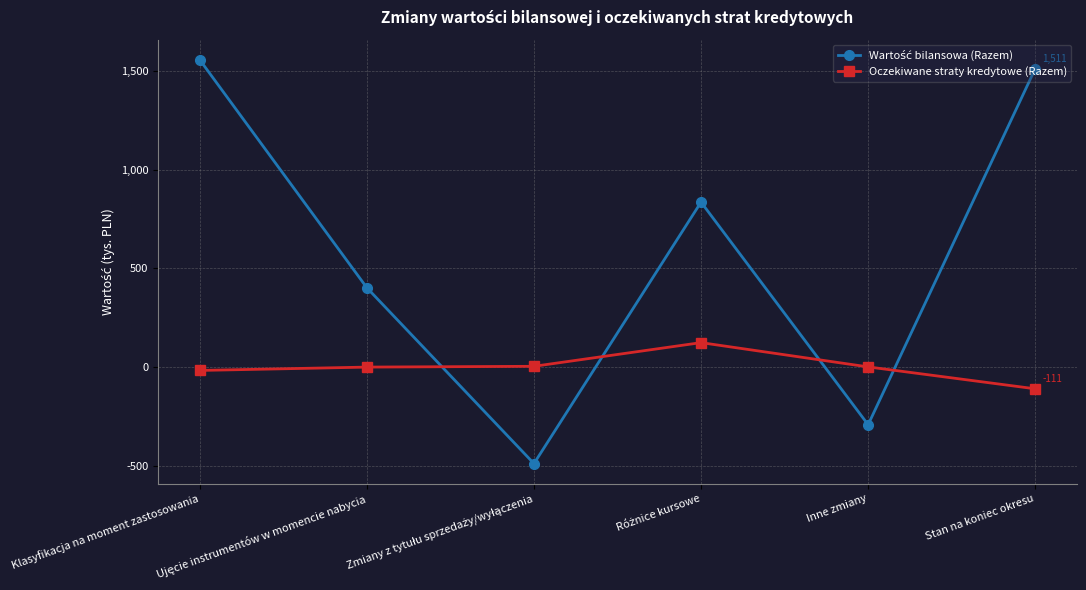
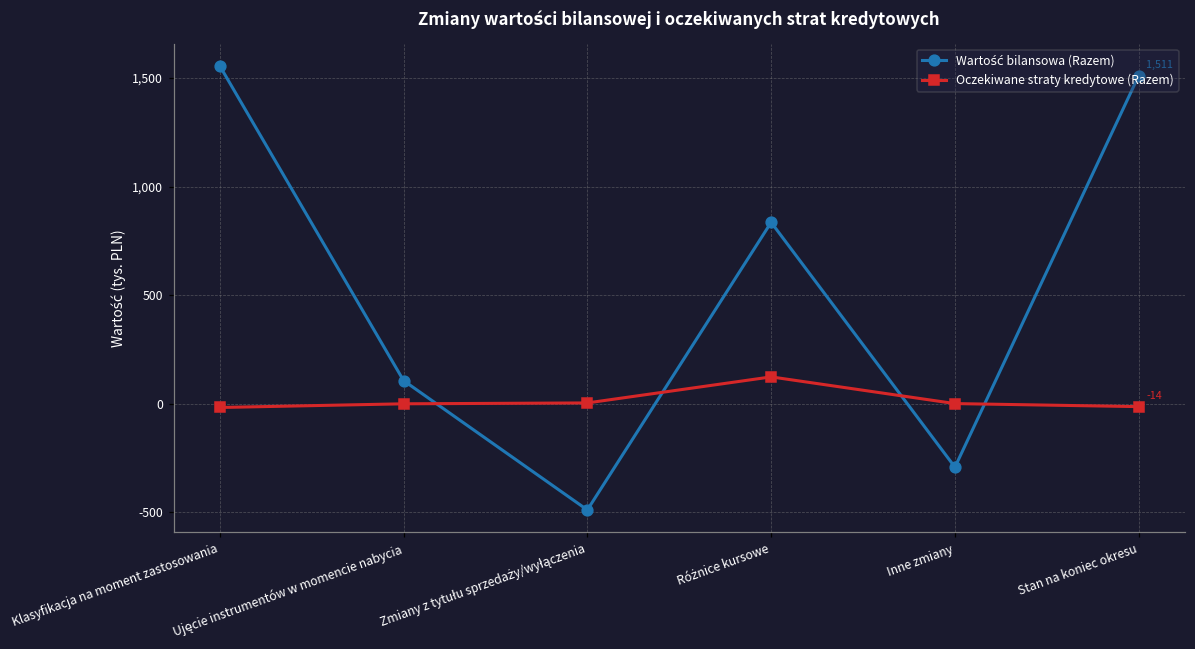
Wartość bilansowa (Razem), Ujęcie instrumentów w momencie nabycia: 400 -> 110
Oczekiwane straty kredytowe (Razem), Stan na koniec okresu: -111 -> -14
